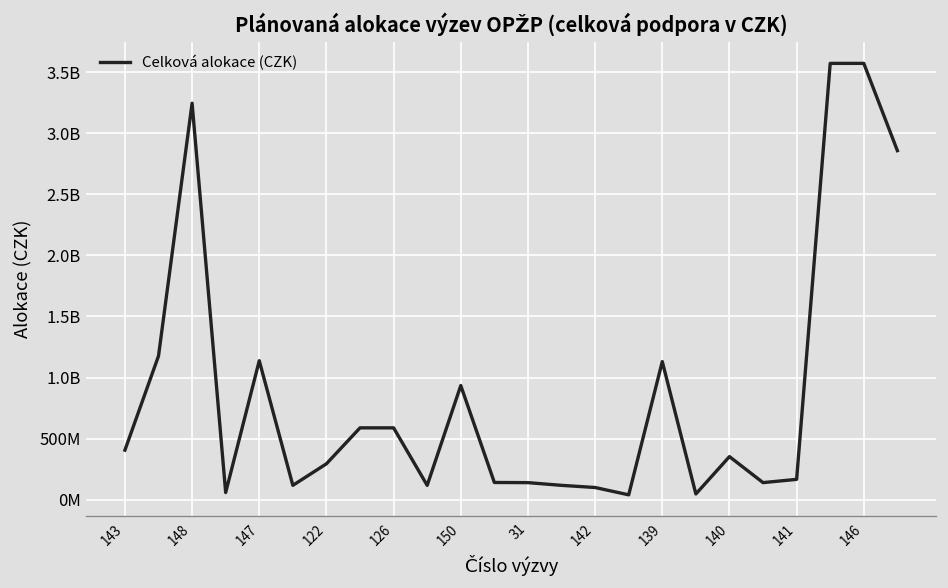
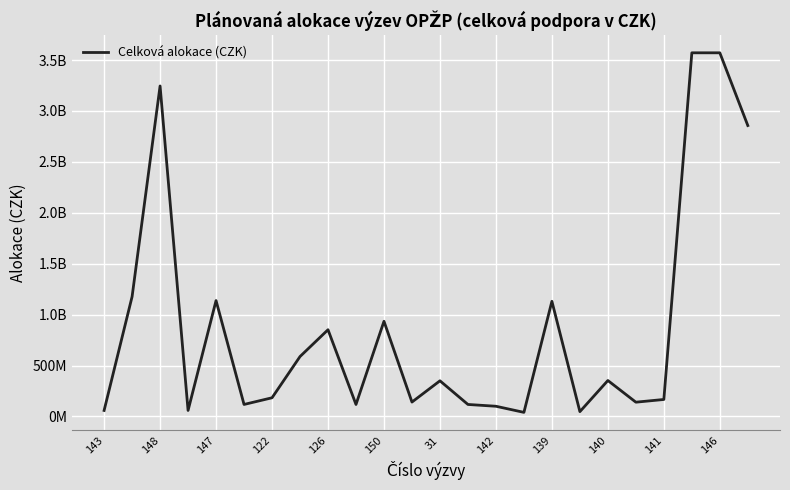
143: 410000000 -> 60000000
122: 290000000 -> 180000000
126: 590000000 -> 850000000
31: 140000000 -> 350000000
